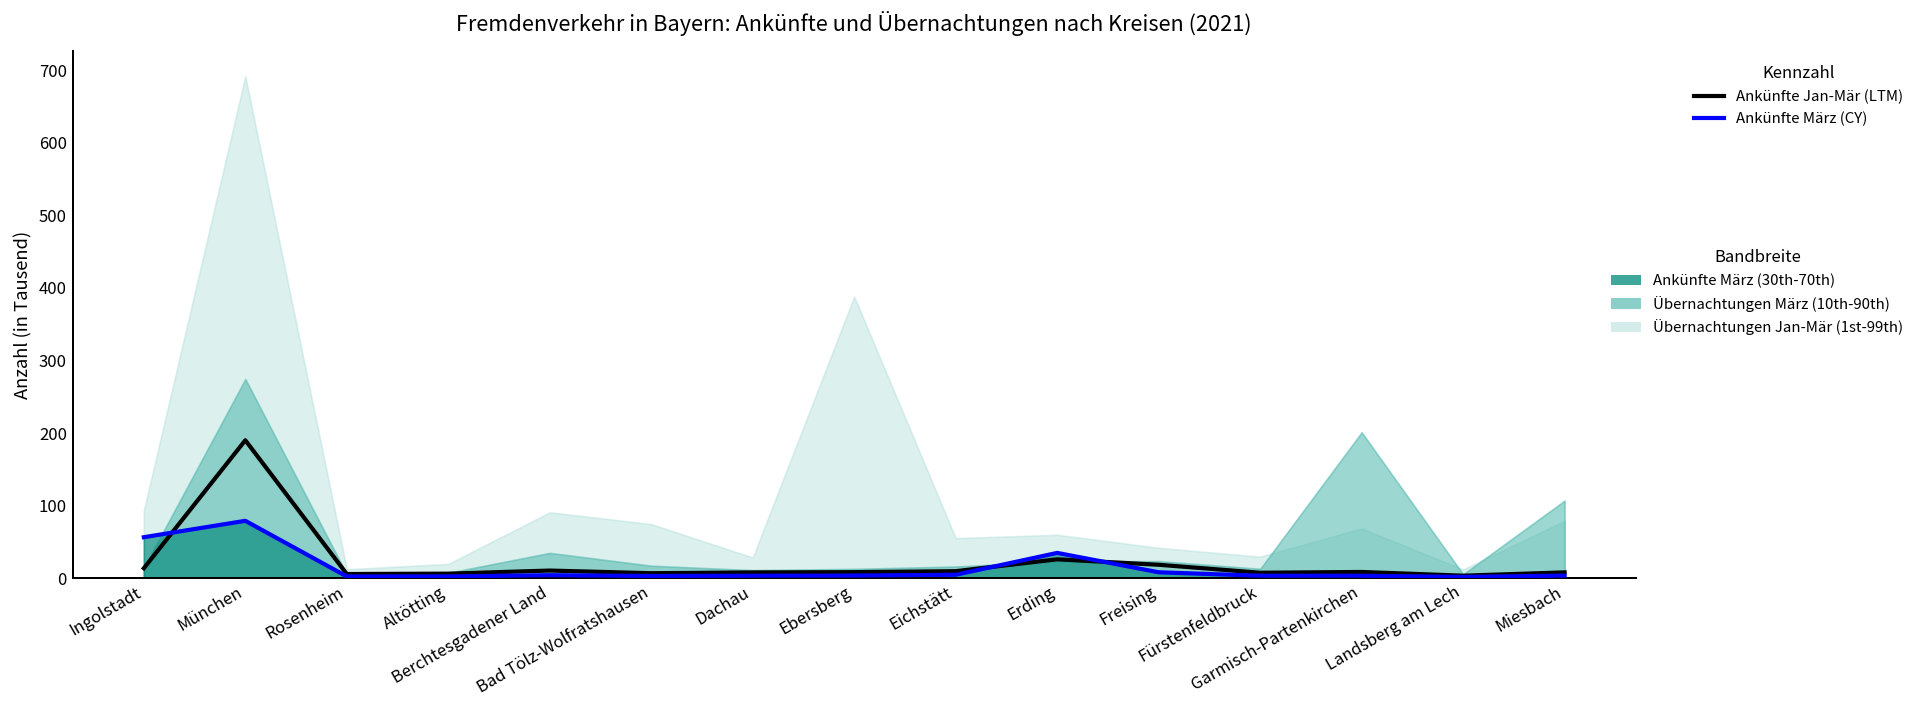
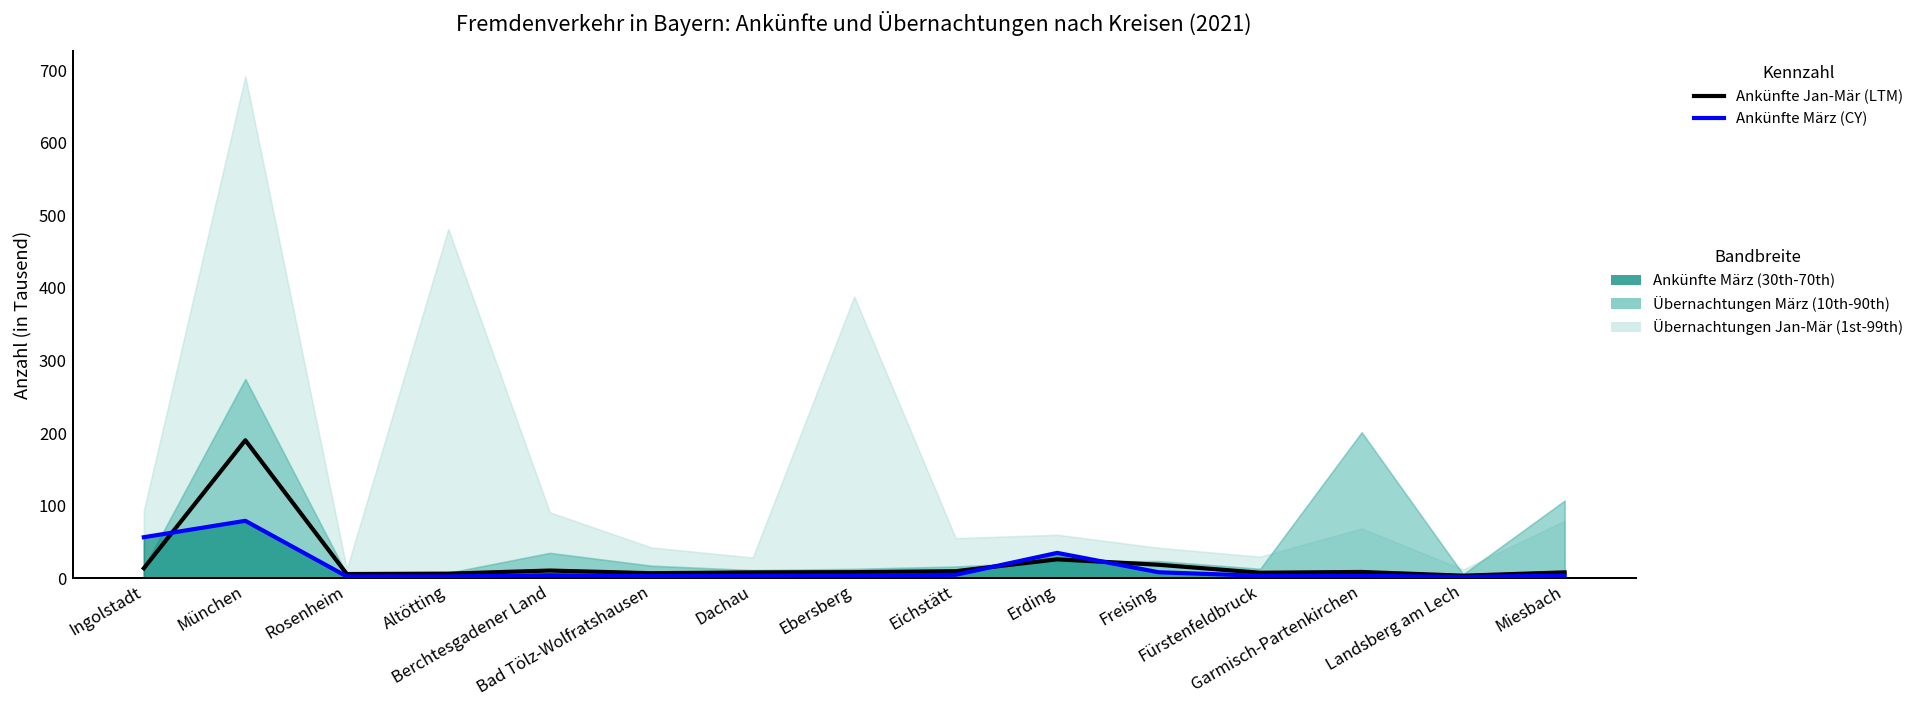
Übernachtungen Jan-Mär (1st-99th), Altötting: 20 -> 480
Übernachtungen Jan-Mär (1st-99th), Bad Tölz-Wolfratshausen: 70 -> 40
